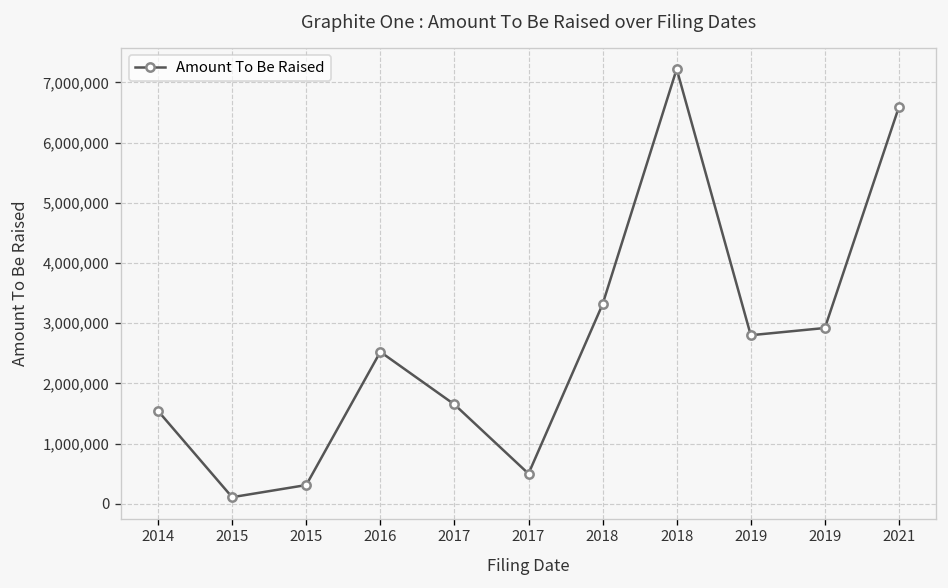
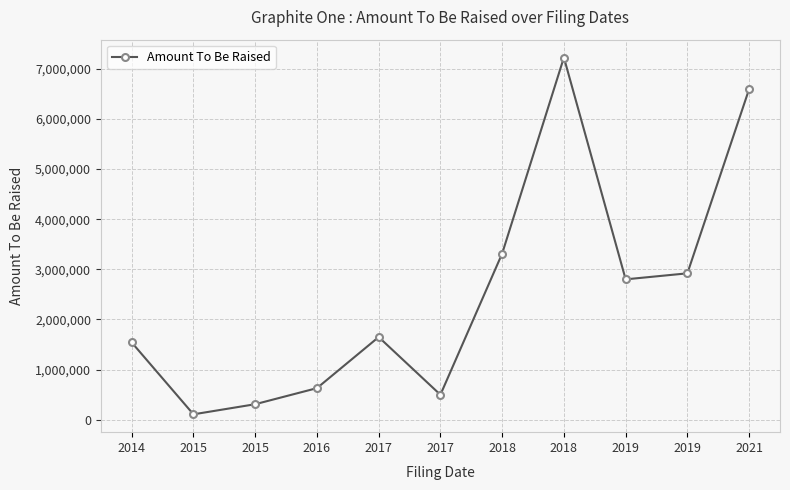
2016: 2,500,000 -> 600,000
